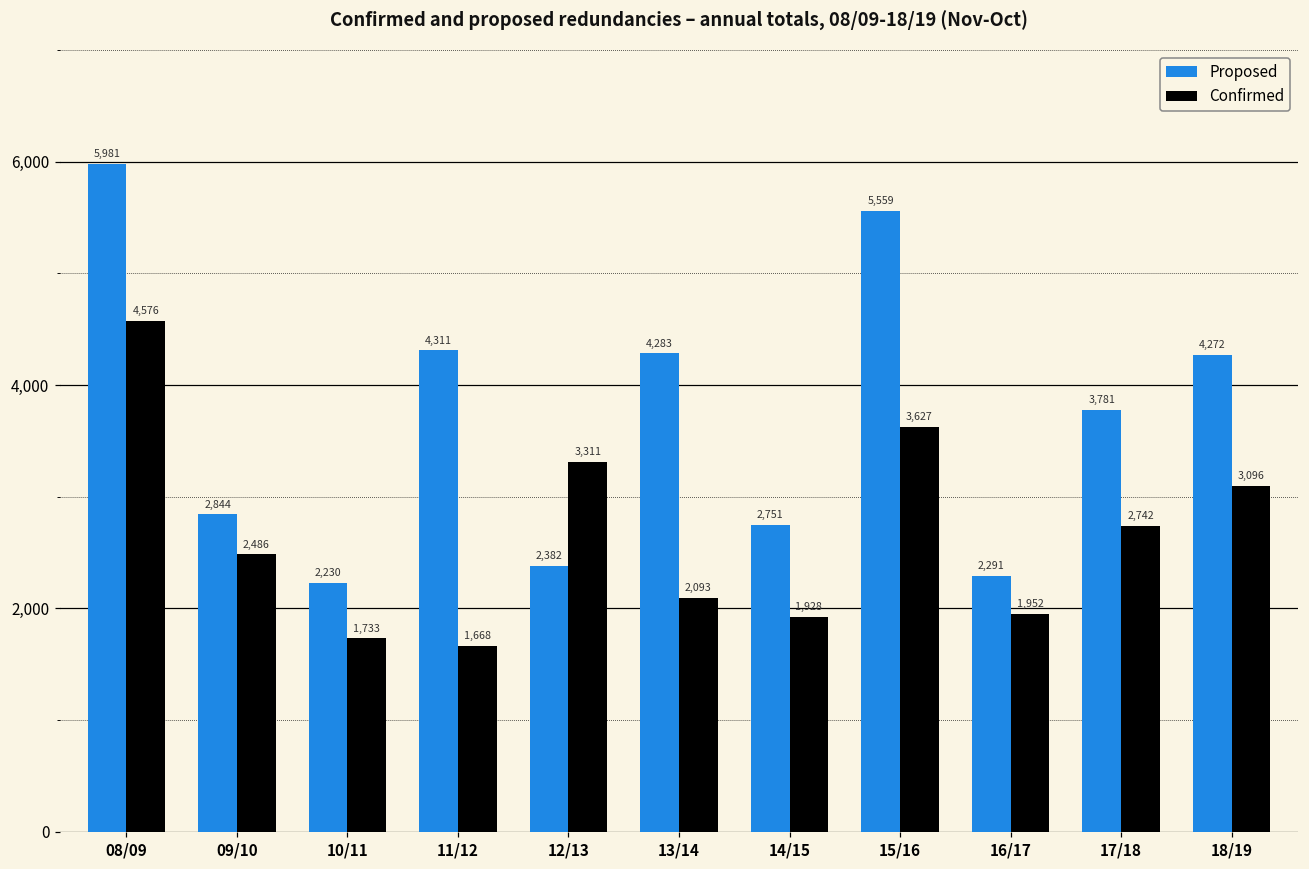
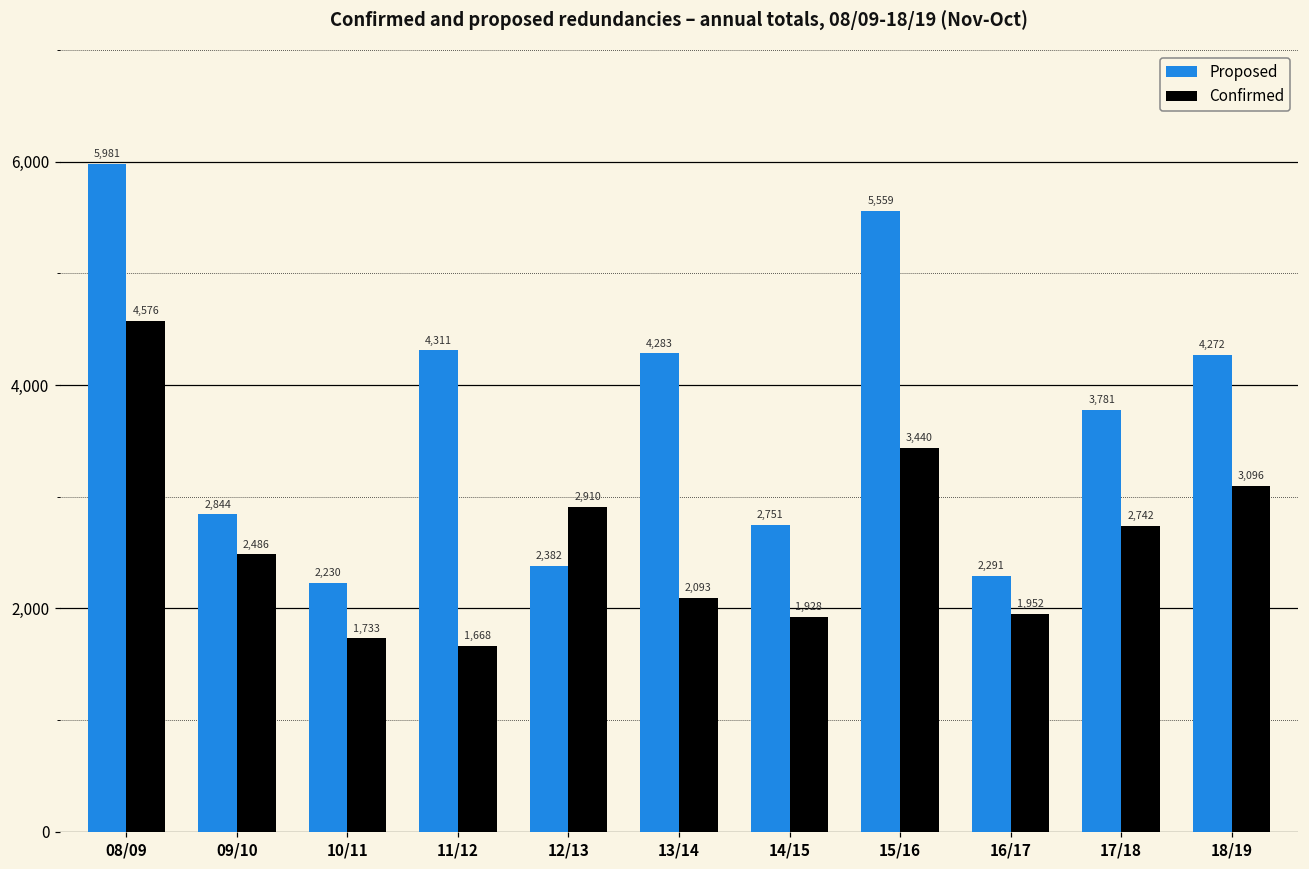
Confirmed, 12/13: 3,311 -> 2,910
Confirmed, 15/16: 3,627 -> 3,440
